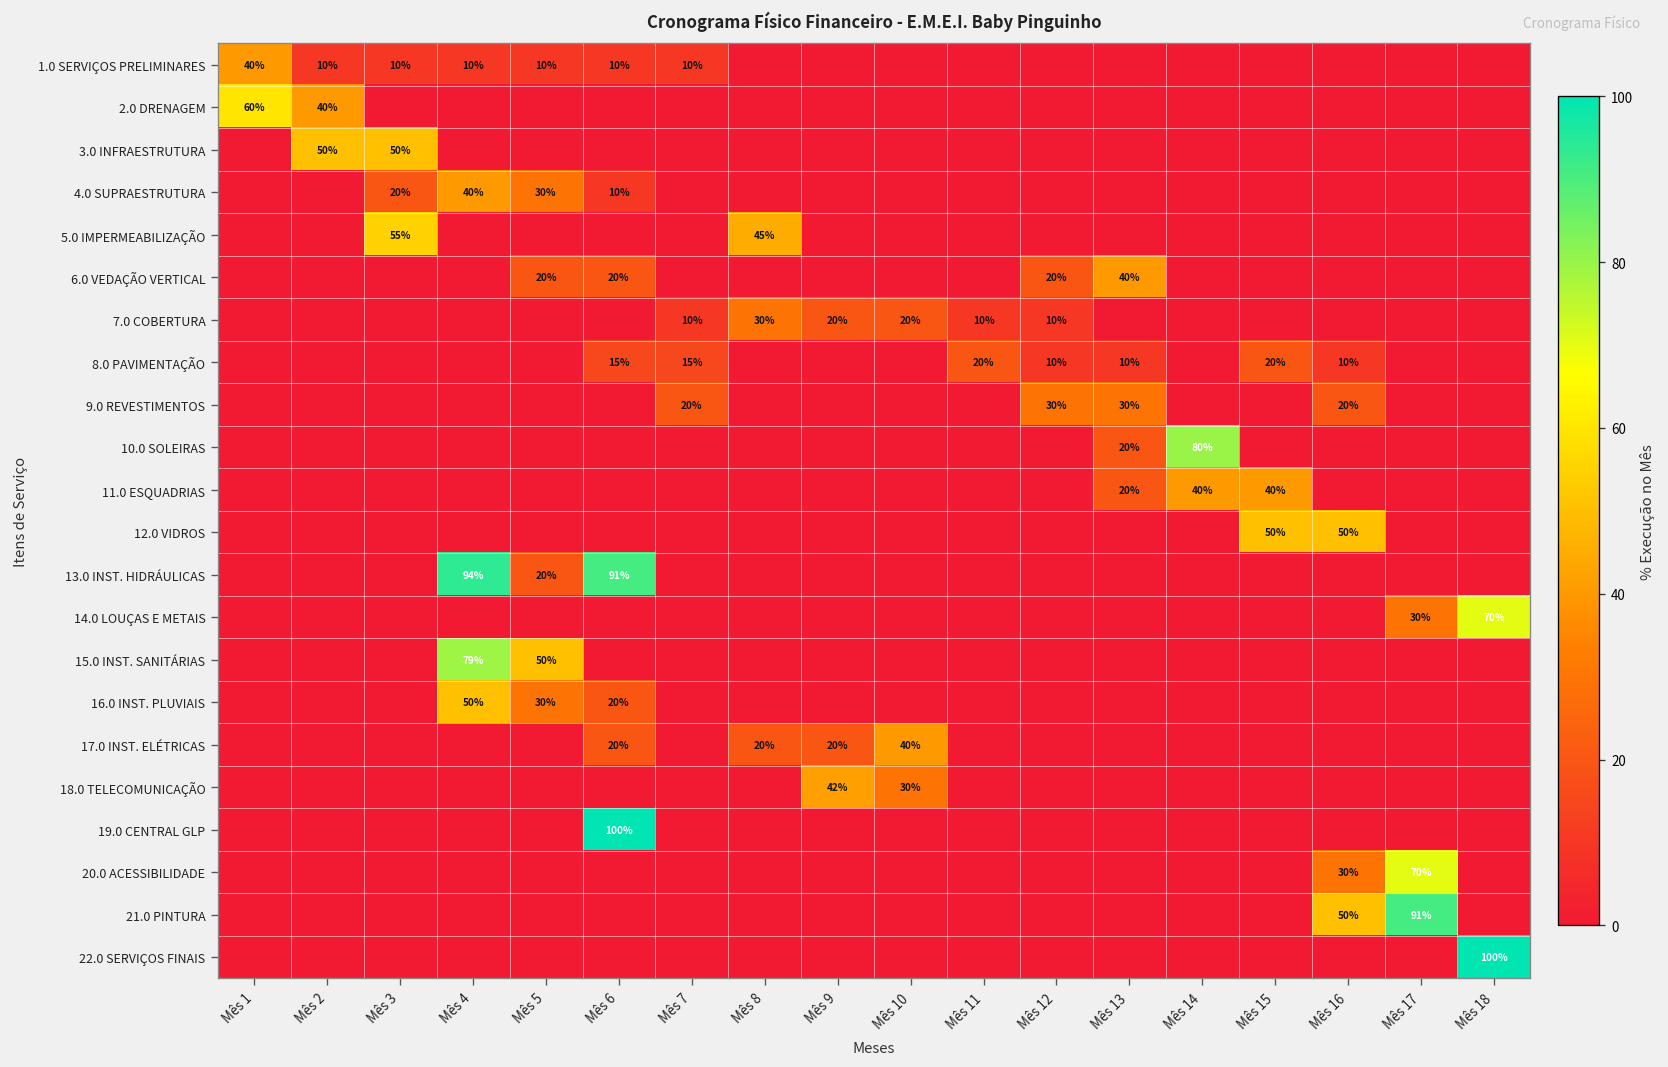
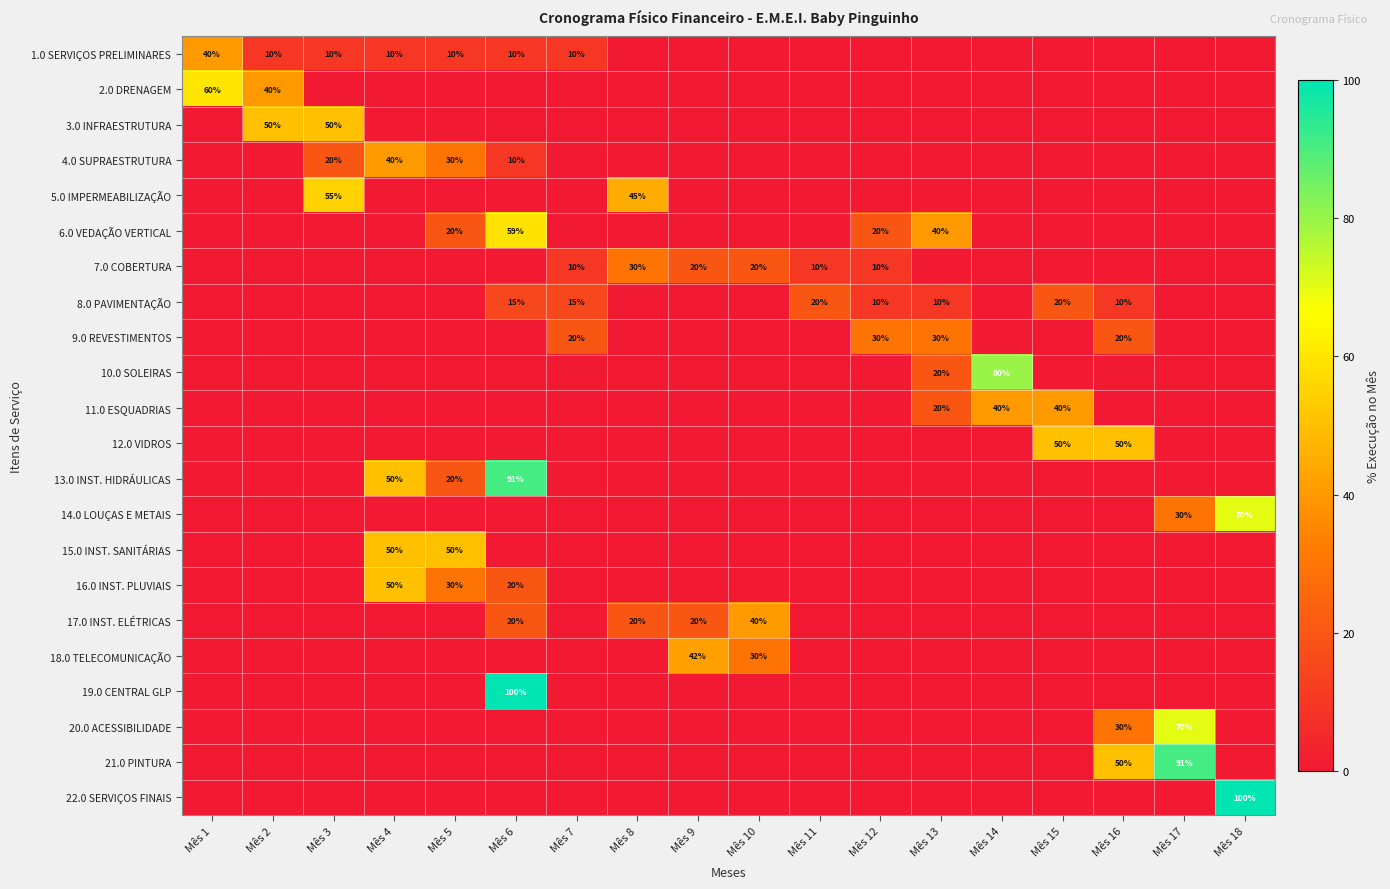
6.0 VEDAÇÃO VERTICAL, Mês 6: 20% -> 59%
13.0 INST. HIDRÁULICAS, Mês 4: 94% -> 50%
15.0 INST. SANITÁRIAS, Mês 4: 79% -> 50%
